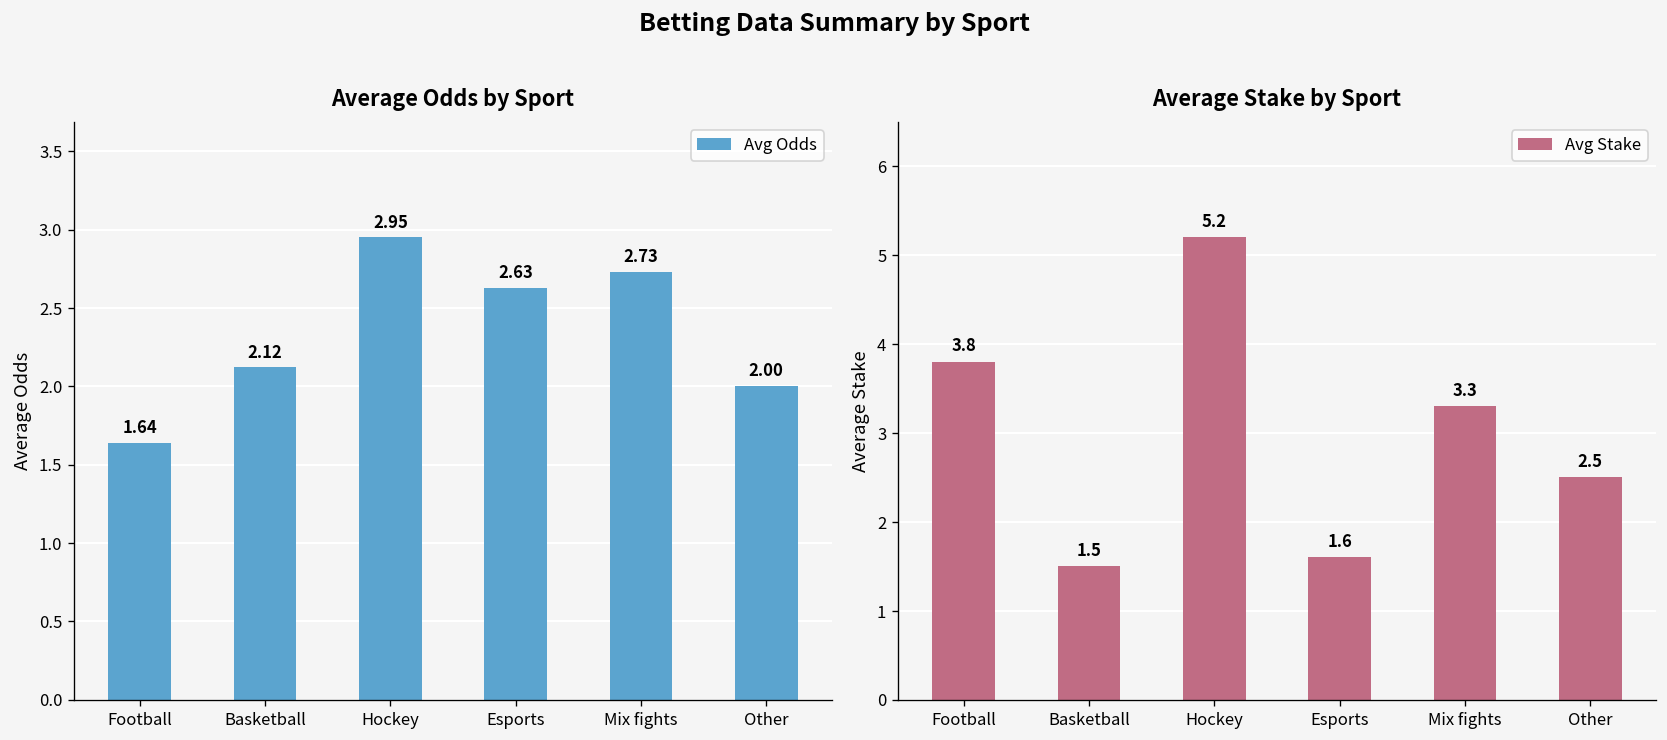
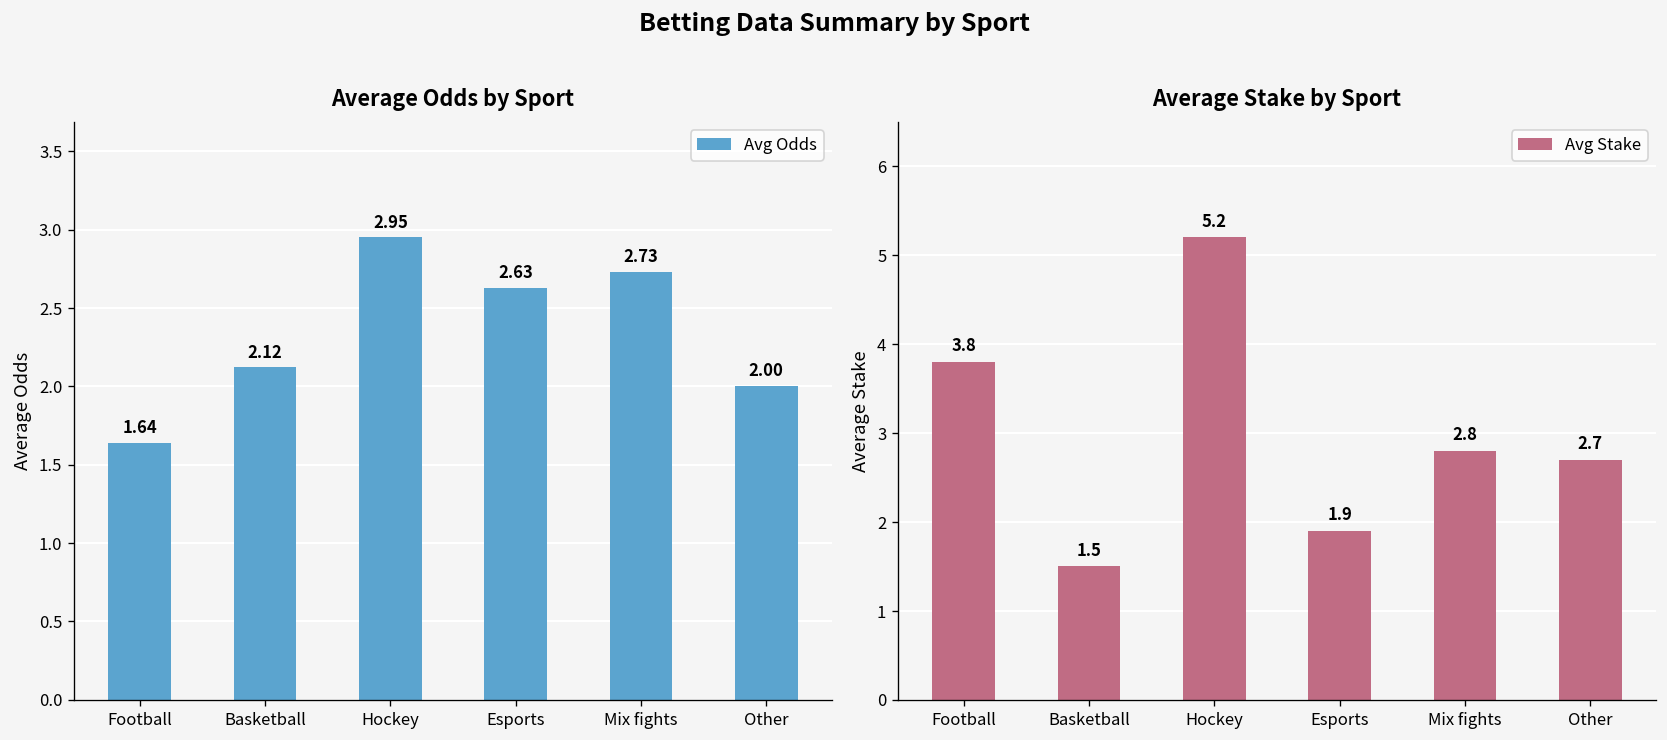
Average Stake by Sport, Esports: 1.6 -> 1.9
Average Stake by Sport, Mix fights: 3.3 -> 2.8
Average Stake by Sport, Other: 2.5 -> 2.7
